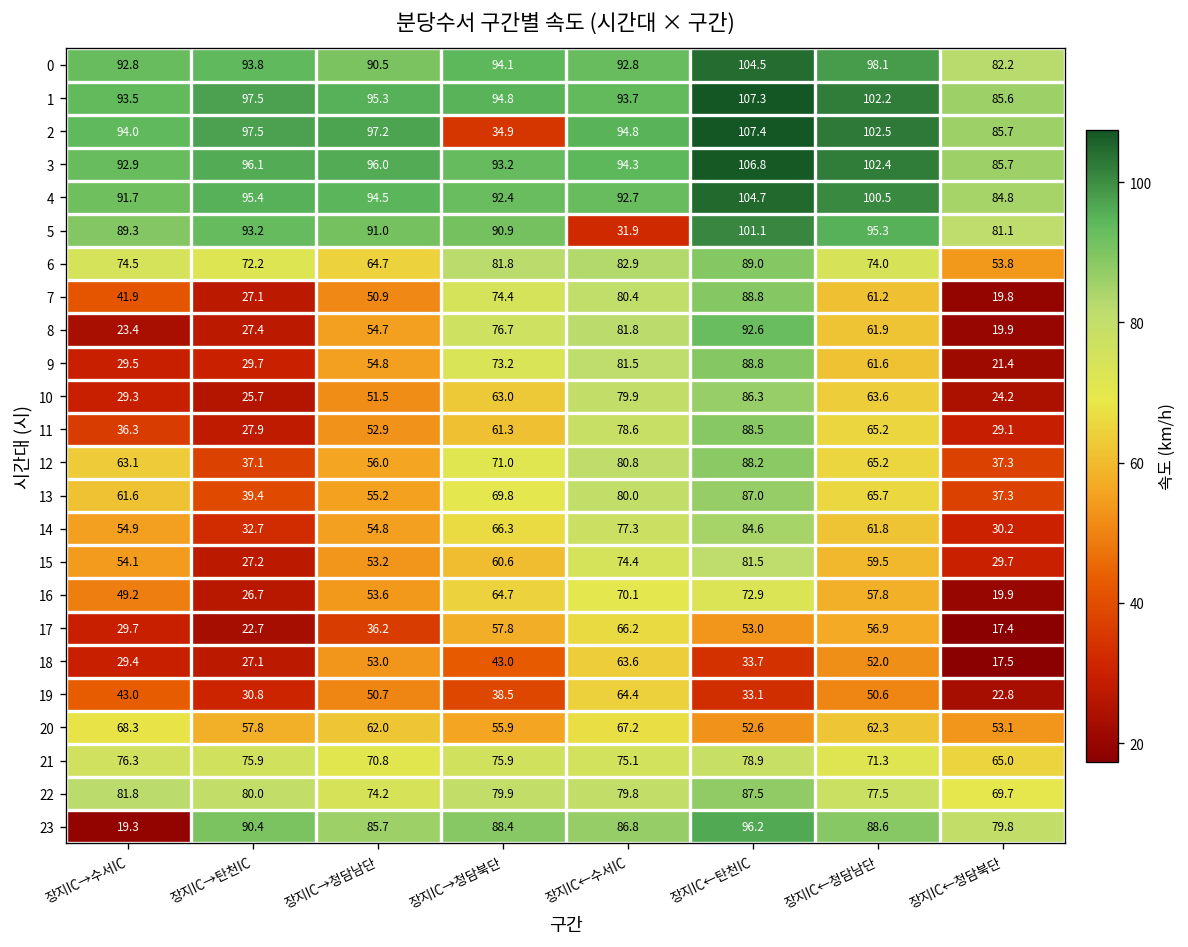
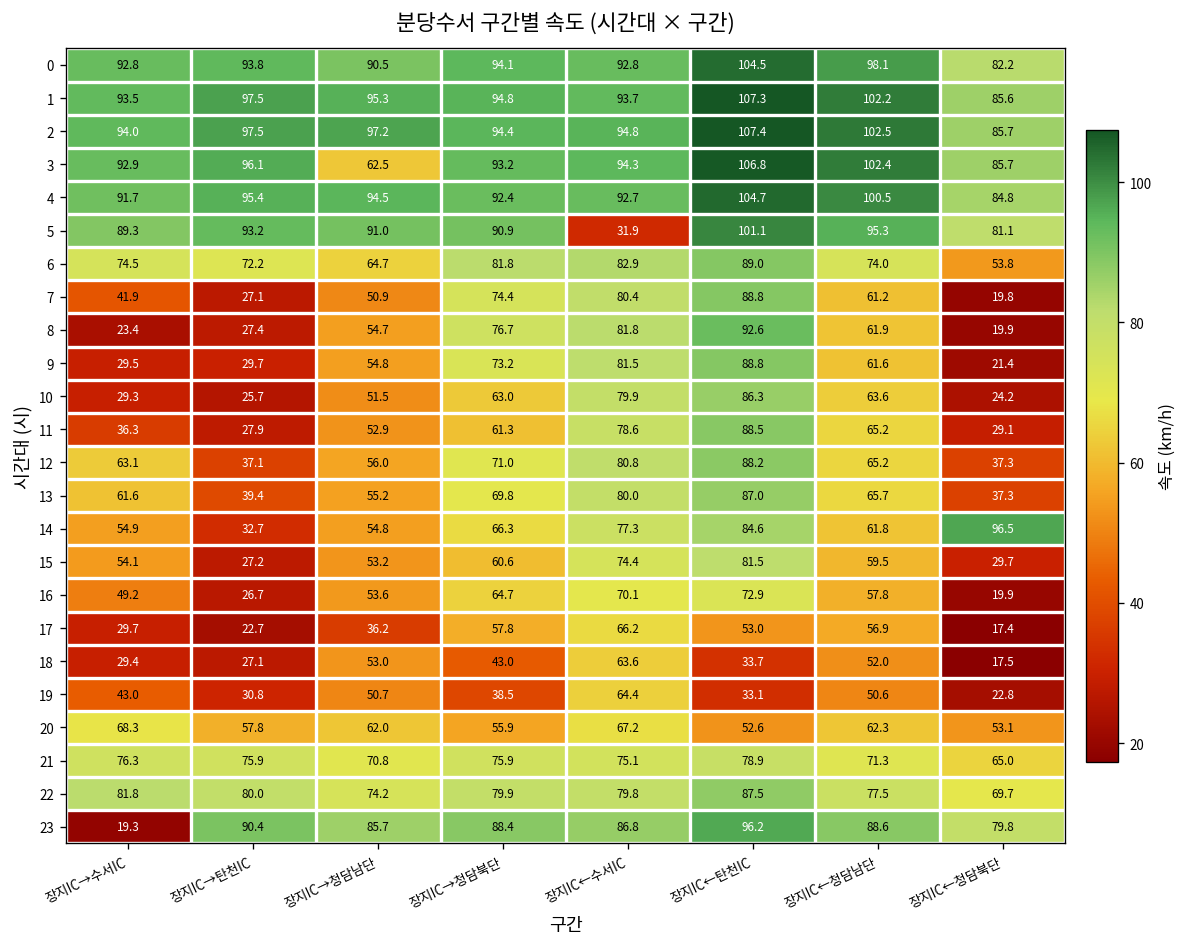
2, 장지IC→청담북단: 34.9 -> 94.4
3, 장지IC→청담남단: 96.0 -> 62.5
14, 장지IC←청담북단: 30.2 -> 96.5
